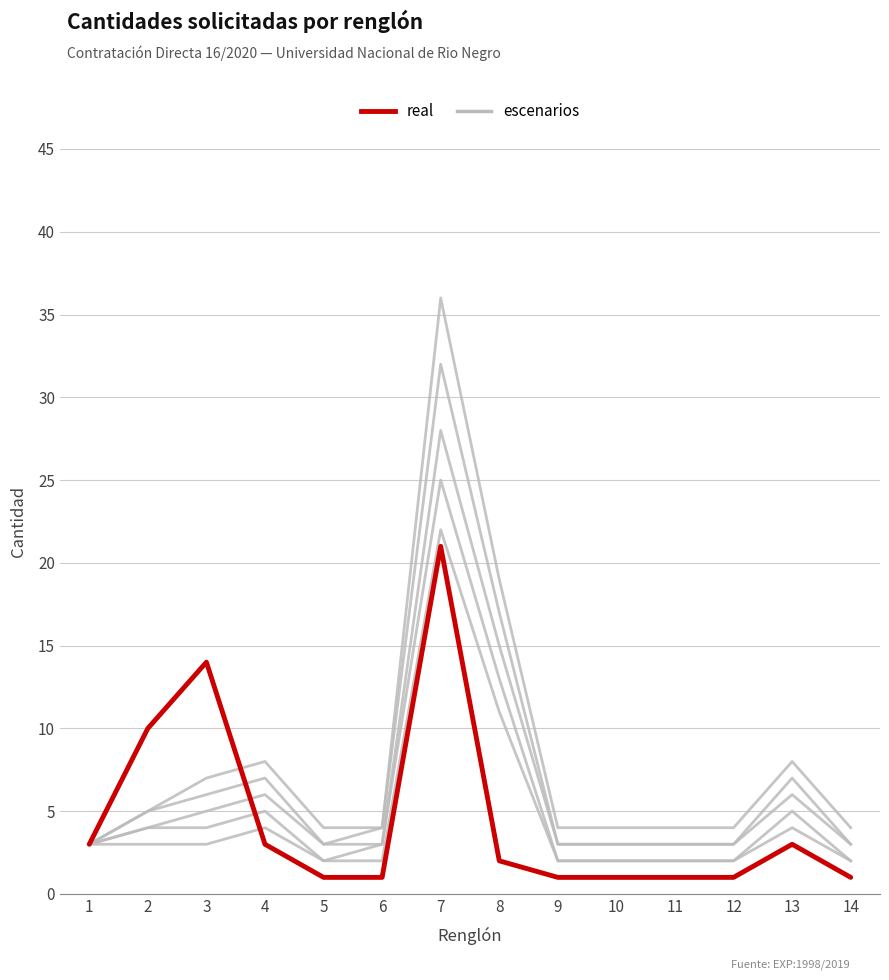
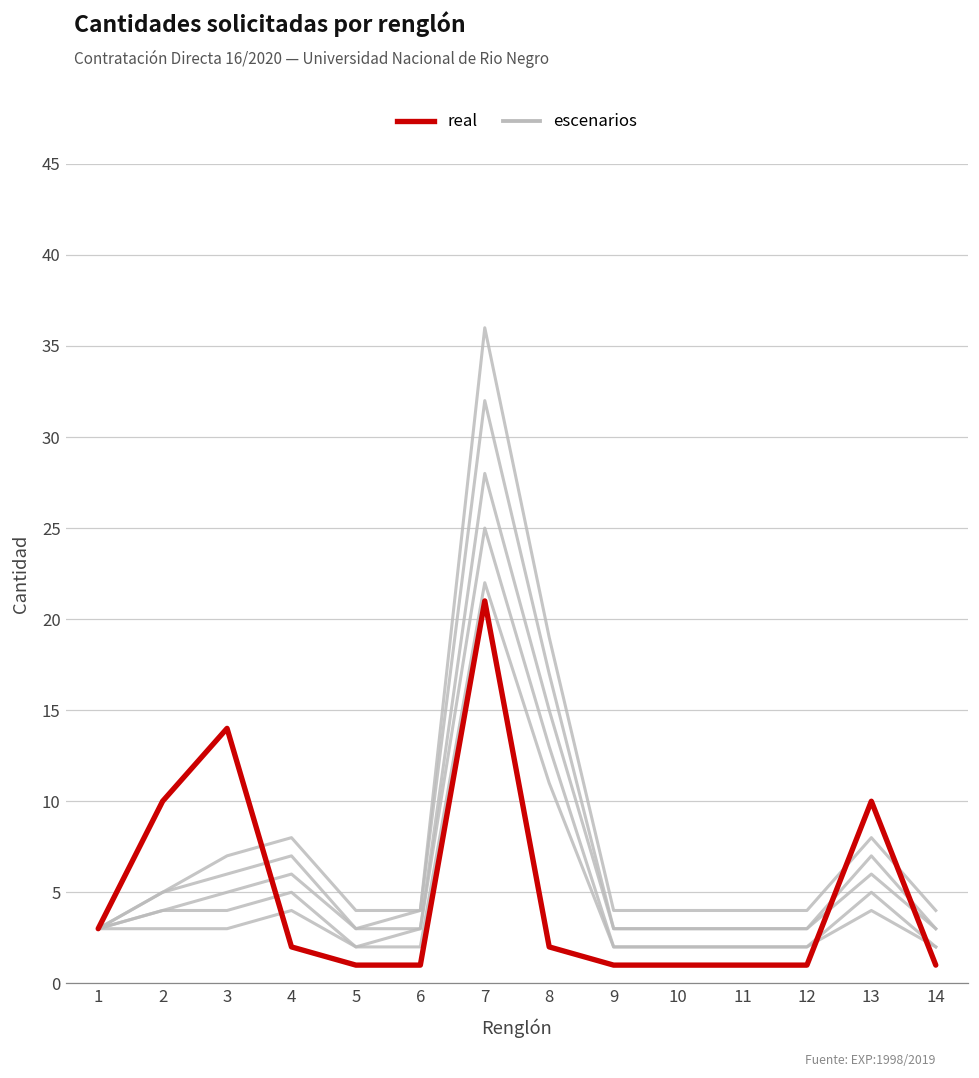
real, 4: 3 -> 2
real, 13: 3 -> 10
